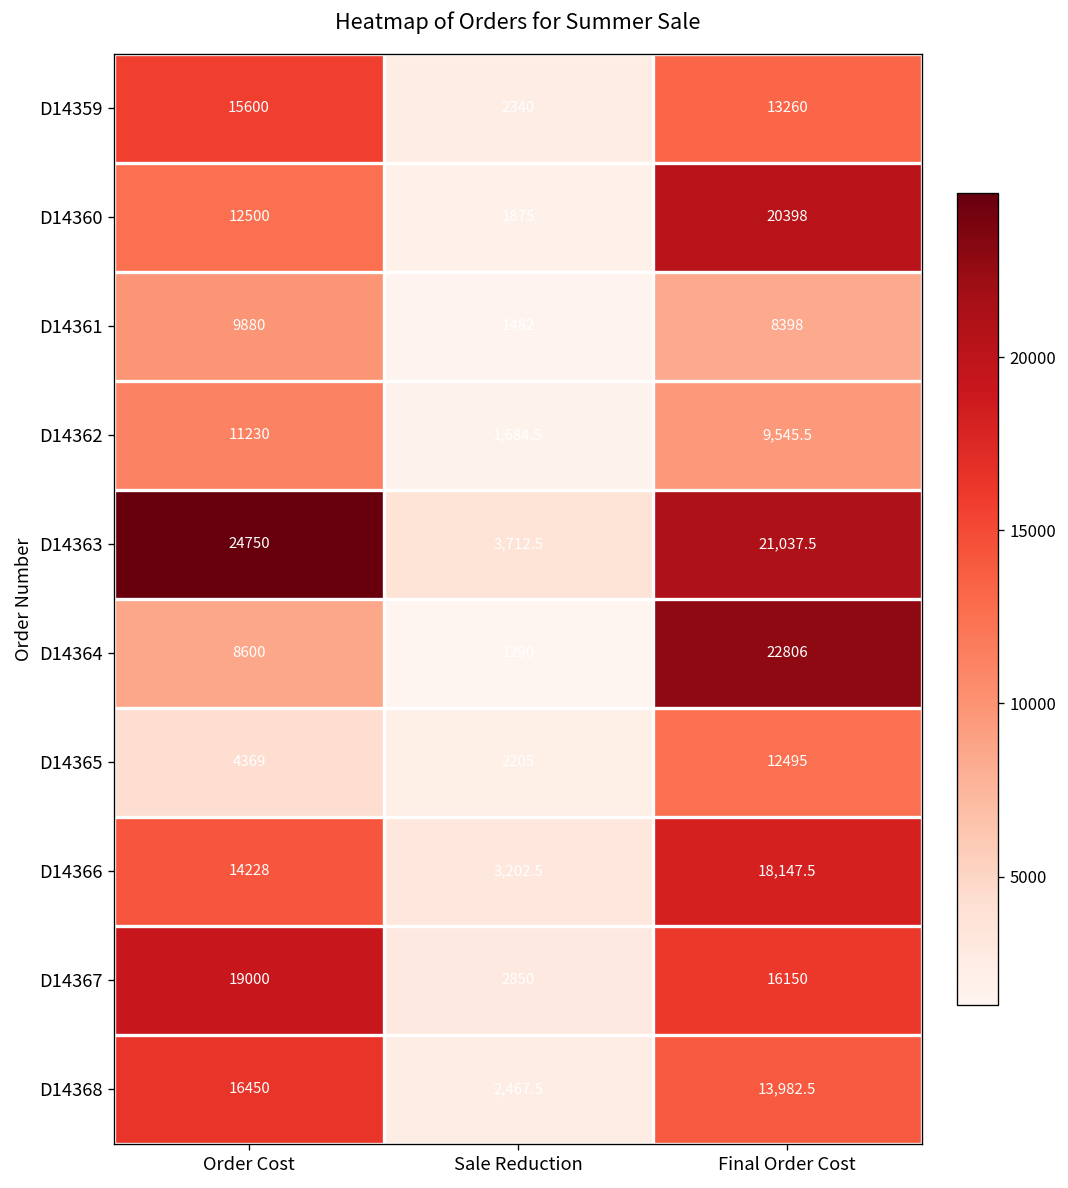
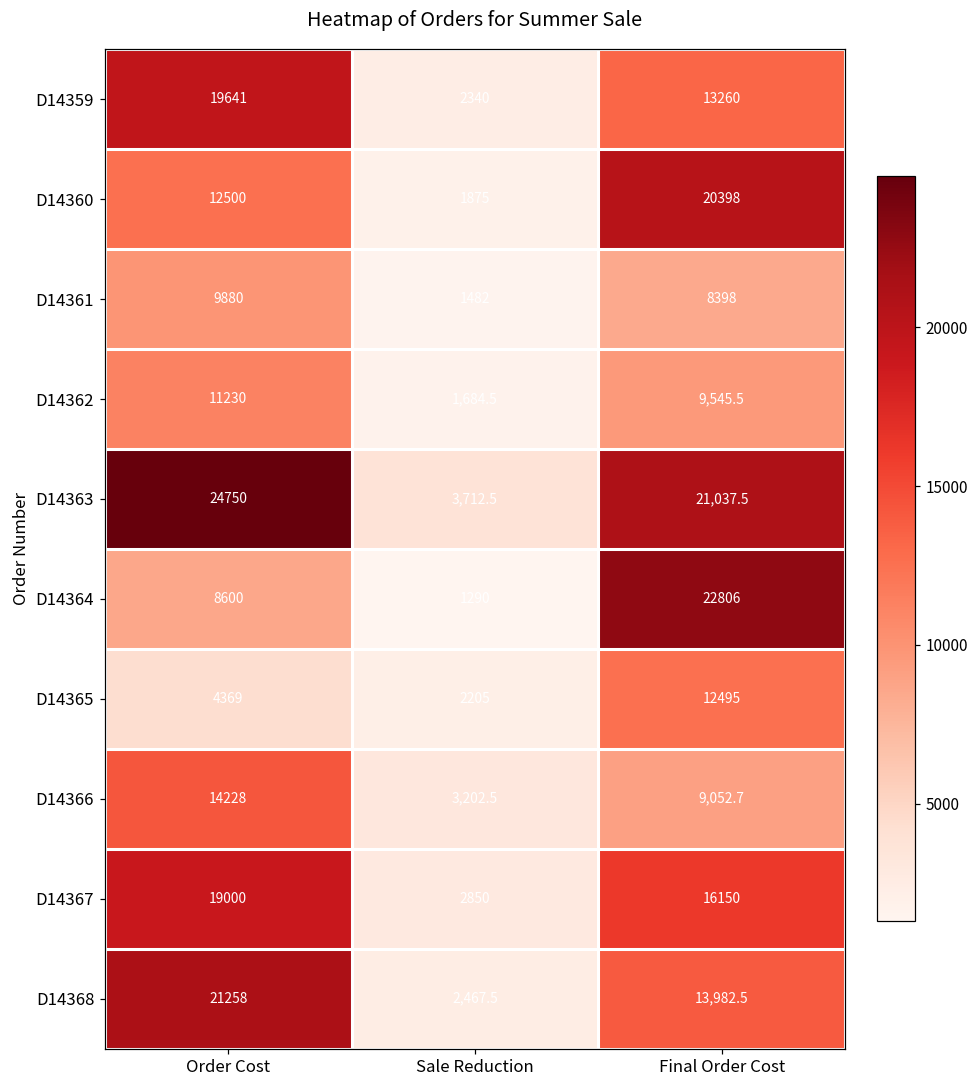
D14359, Order Cost: 15600 -> 19641
D14366, Final Order Cost: 18,147.5 -> 9,052.7
D14368, Order Cost: 16450 -> 21258
